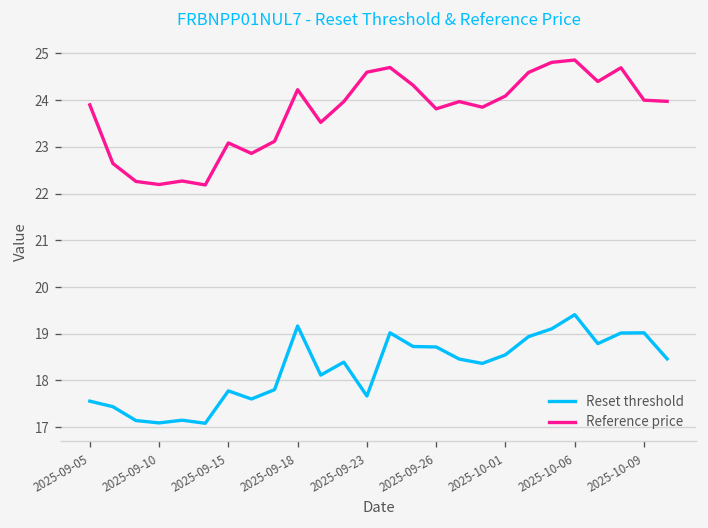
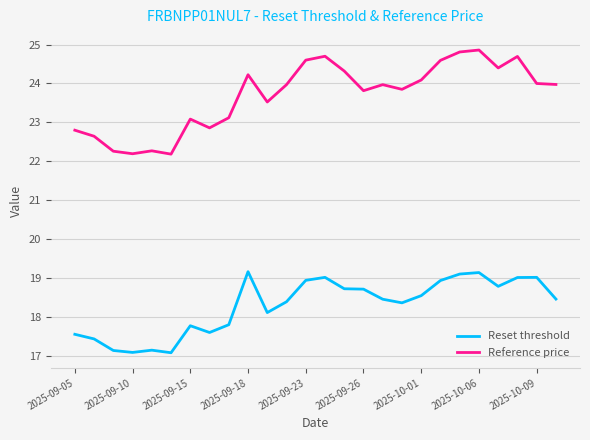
Reference price, 2025-09-05: 23.9 -> 22.8
Reset threshold, 2025-09-23: 17.7 -> 18.9
Reset threshold, 2025-10-06: 19.4 -> 19.1
